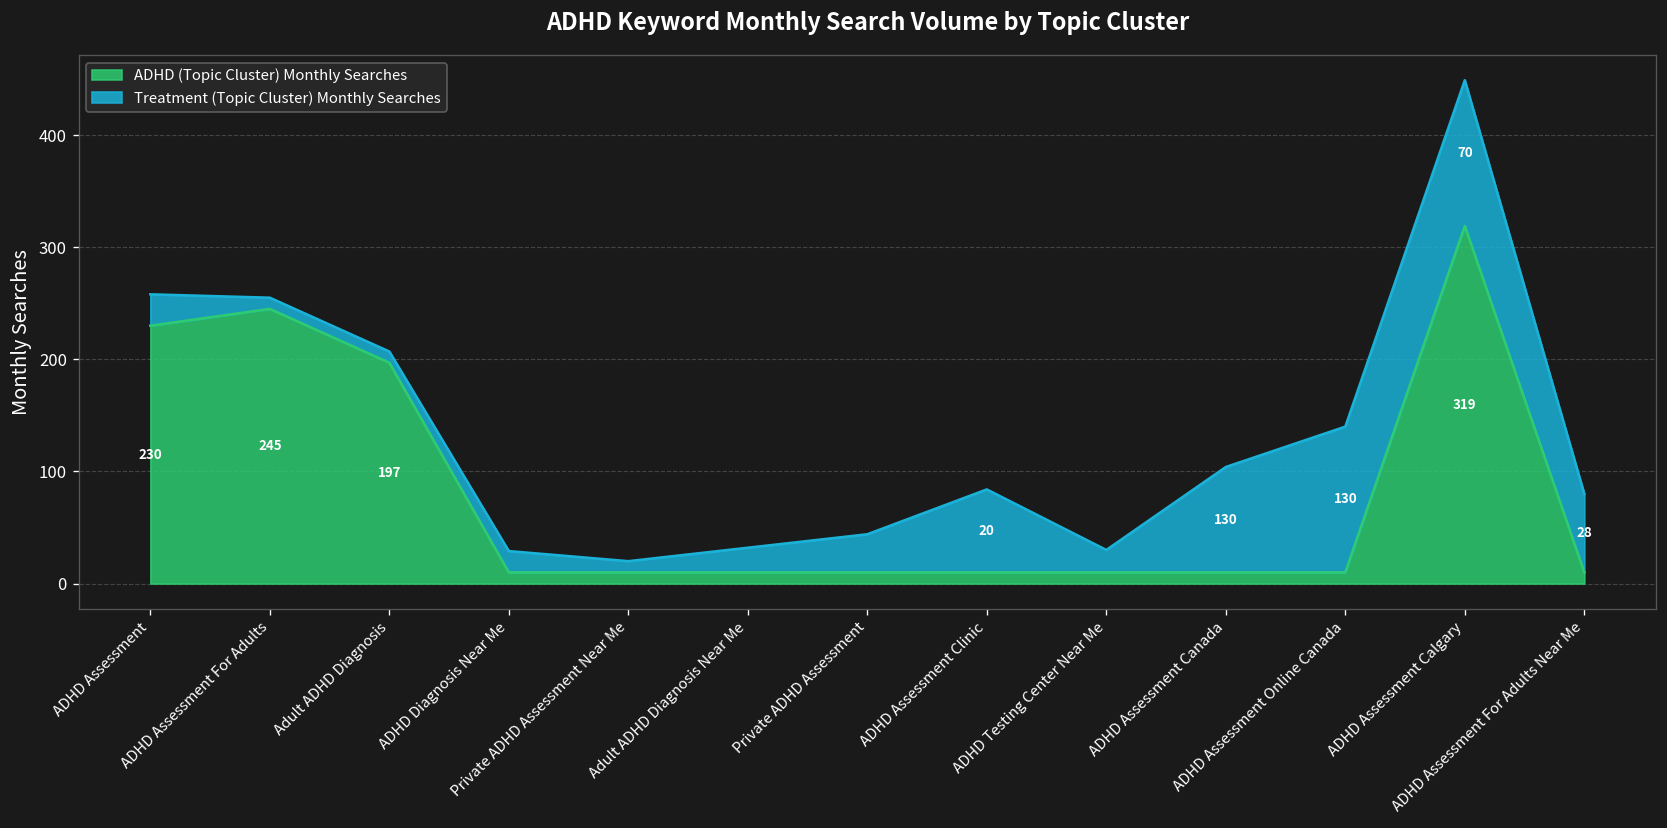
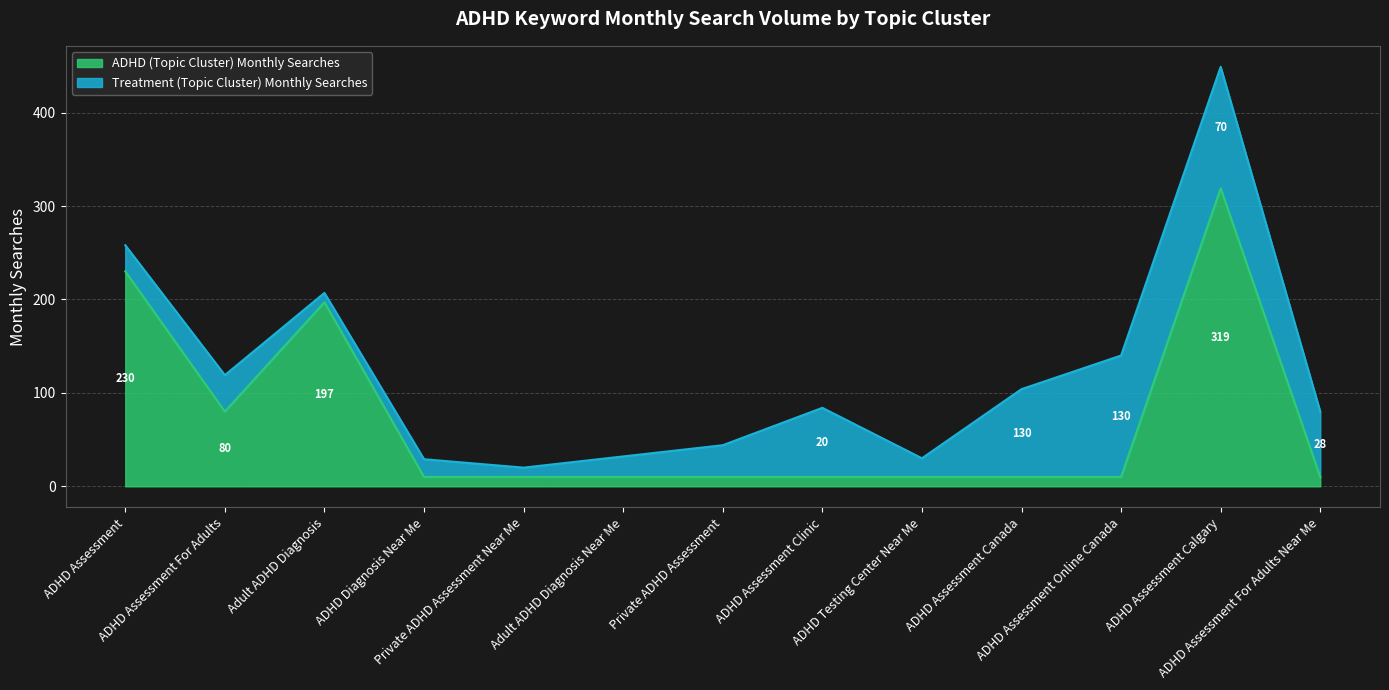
ADHD (Topic Cluster) Monthly Searches, ADHD Assessment For Adults: 245 -> 80
Treatment (Topic Cluster) Monthly Searches, ADHD Assessment For Adults: 10 -> 40
